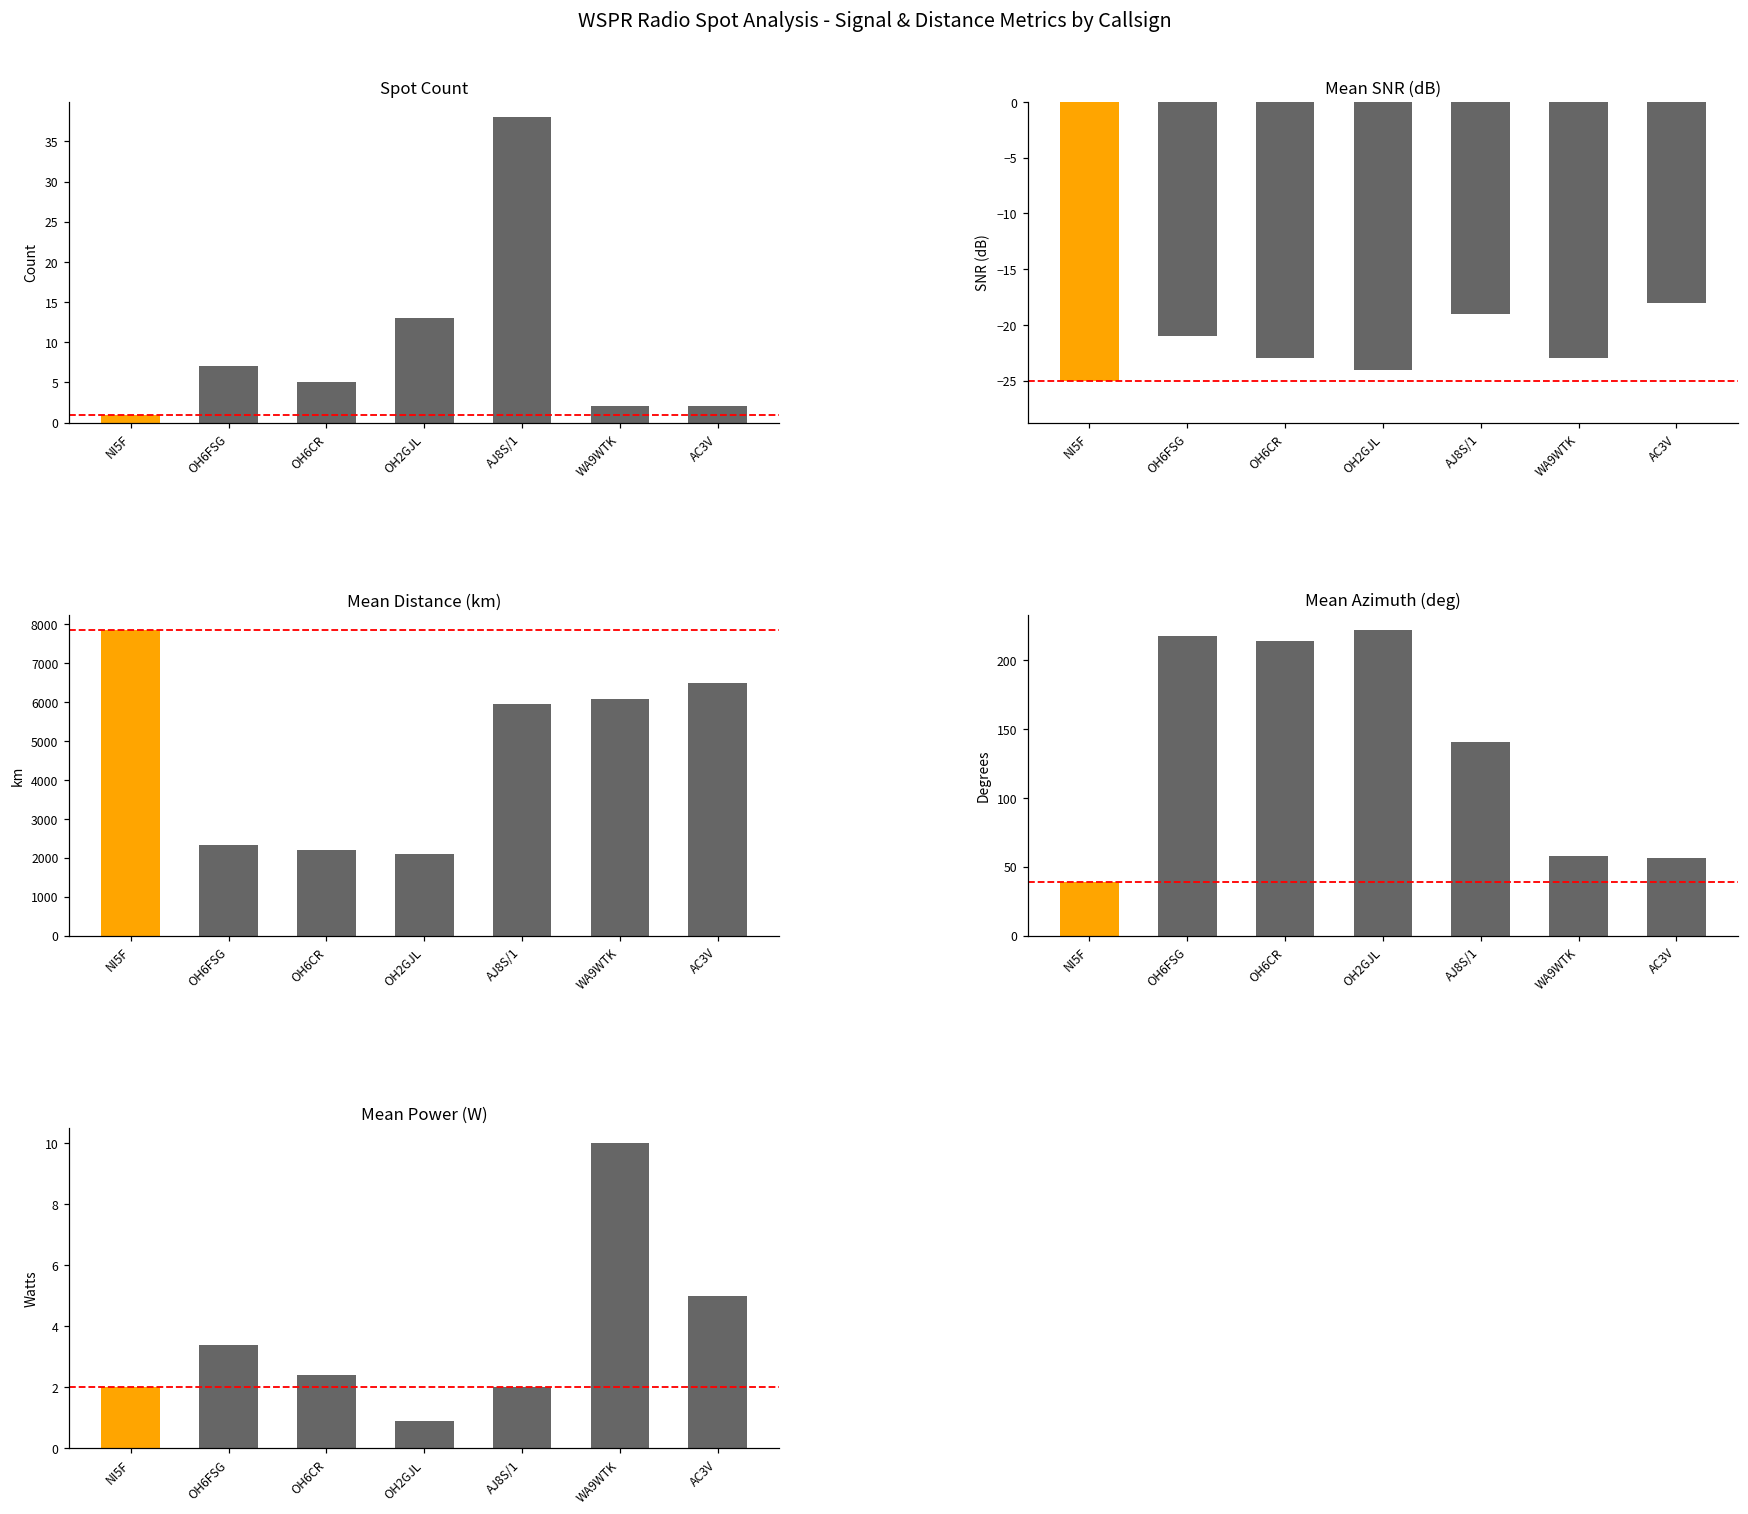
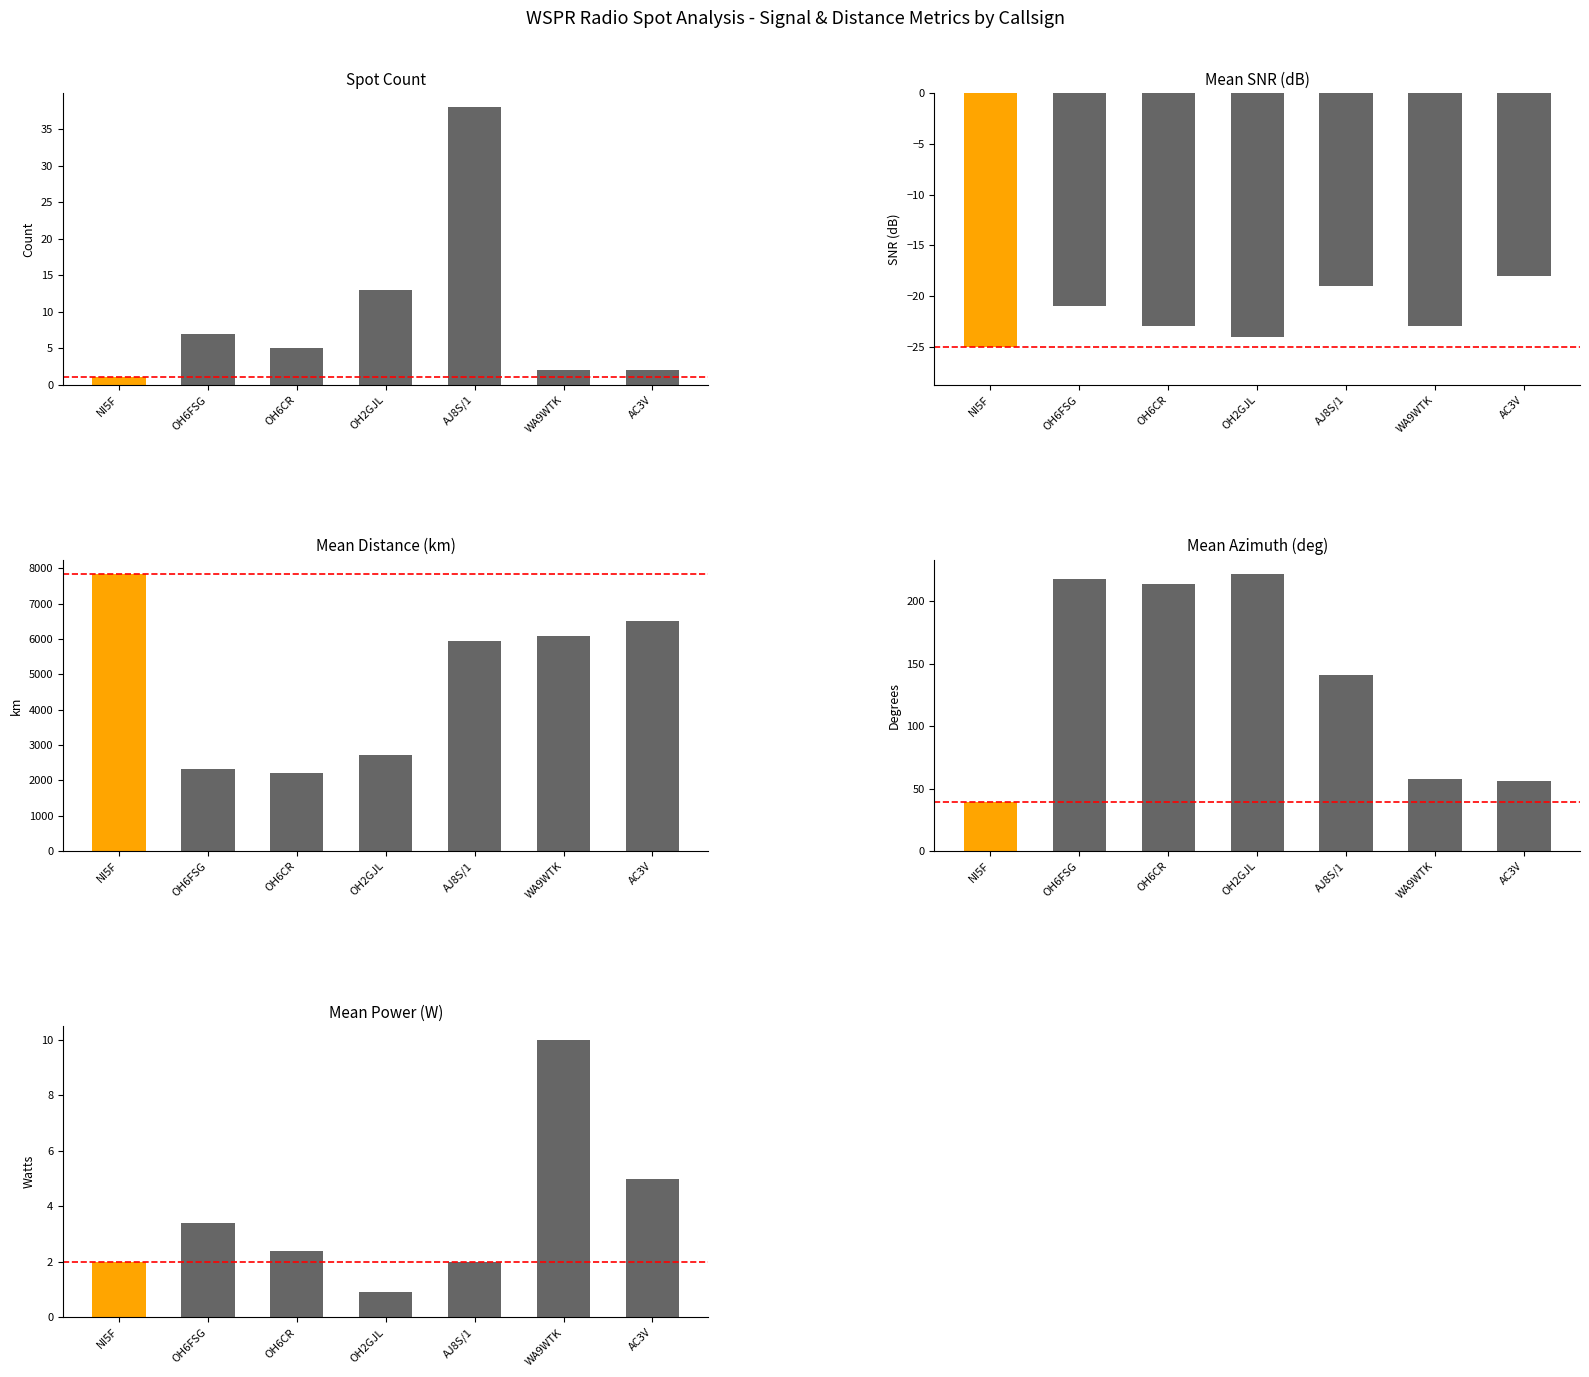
Mean Distance (km), OH2GJL: 2100 -> 2700
